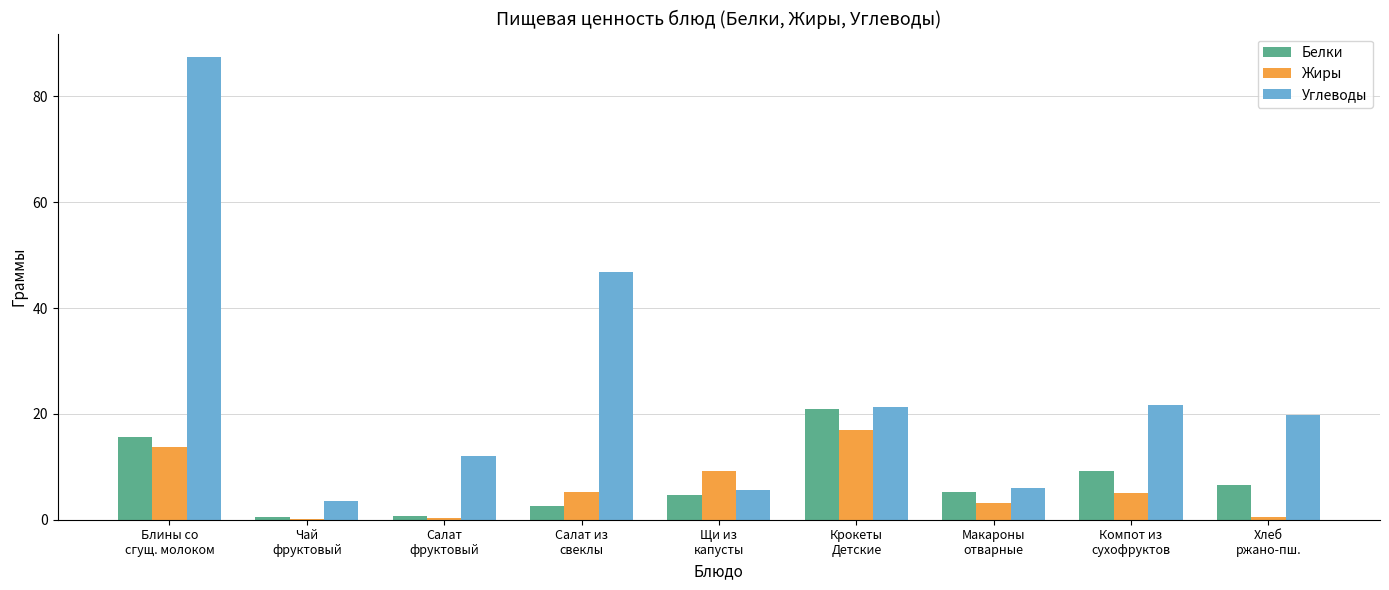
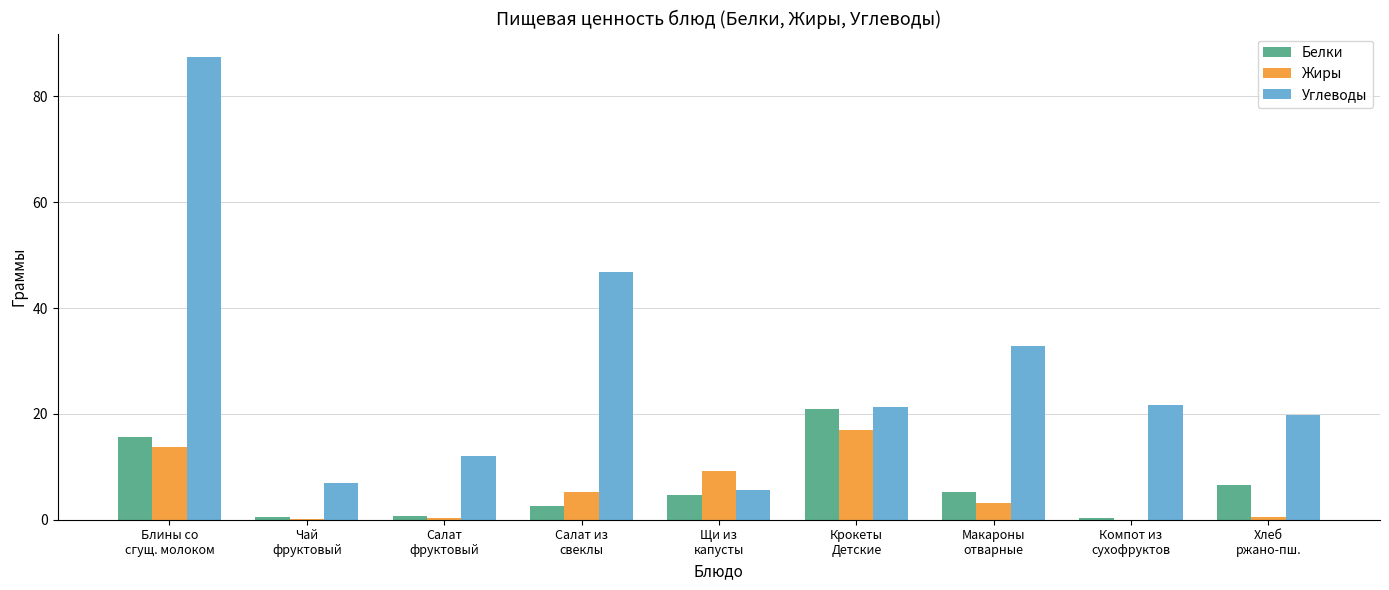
Углеводы, Чай фруктовый: 4 -> 7
Углеводы, Макароны отварные: 6 -> 33
Белки, Компот из сухофруктов: 9 -> 0
Жиры, Компот из сухофруктов: 5 -> 0
